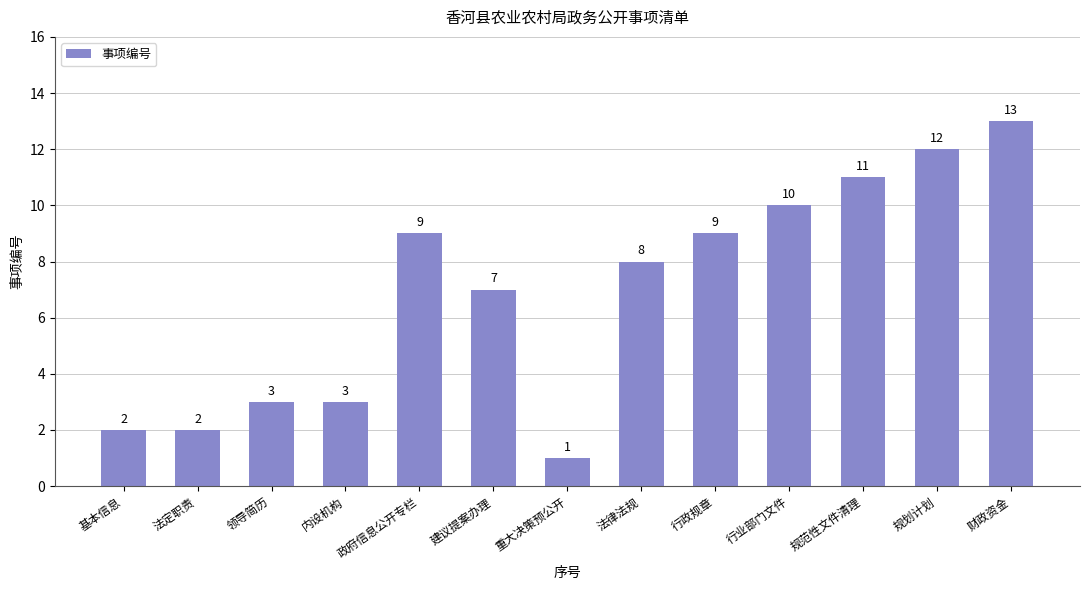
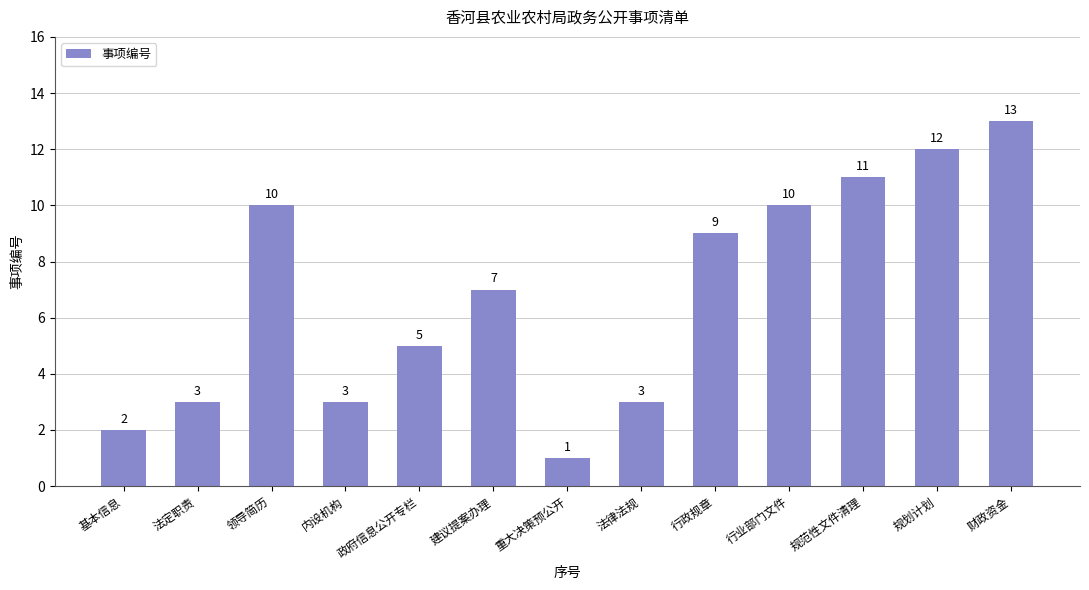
法定职责: 2 -> 3
领导简历: 3 -> 10
政府信息公开专栏: 9 -> 5
法律法规: 8 -> 3
